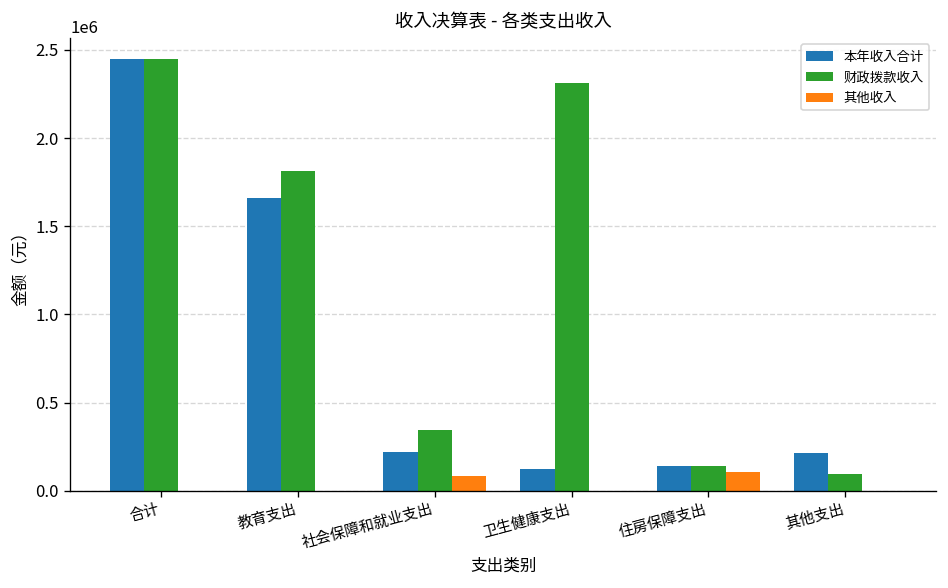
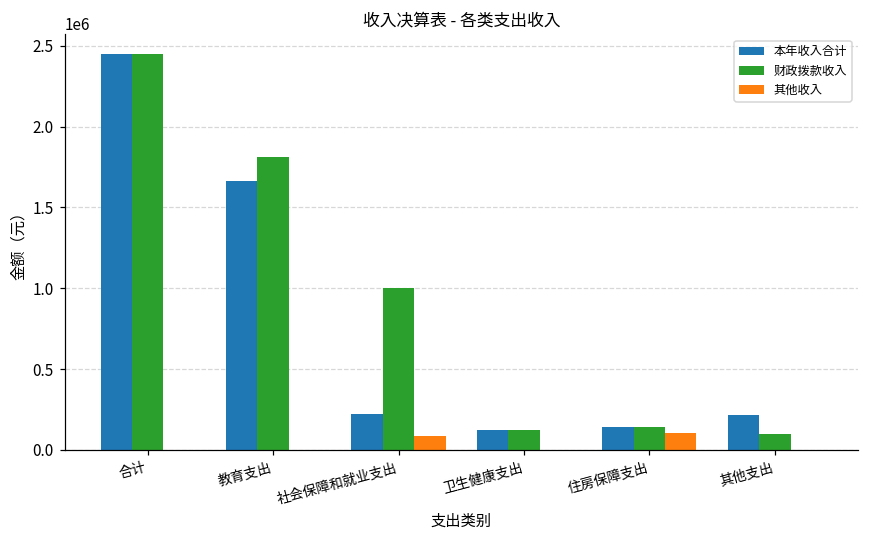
财政拨款收入, 社会保障和就业支出: 350000 -> 1000000
财政拨款收入, 卫生健康支出: 2310000 -> 120000
